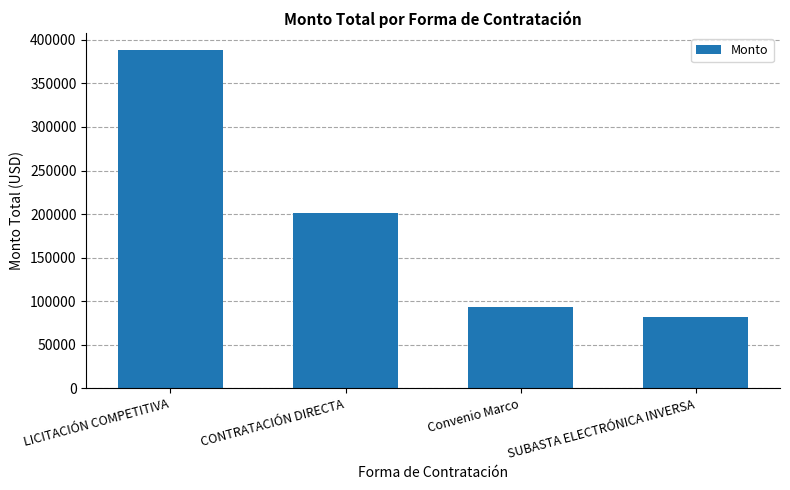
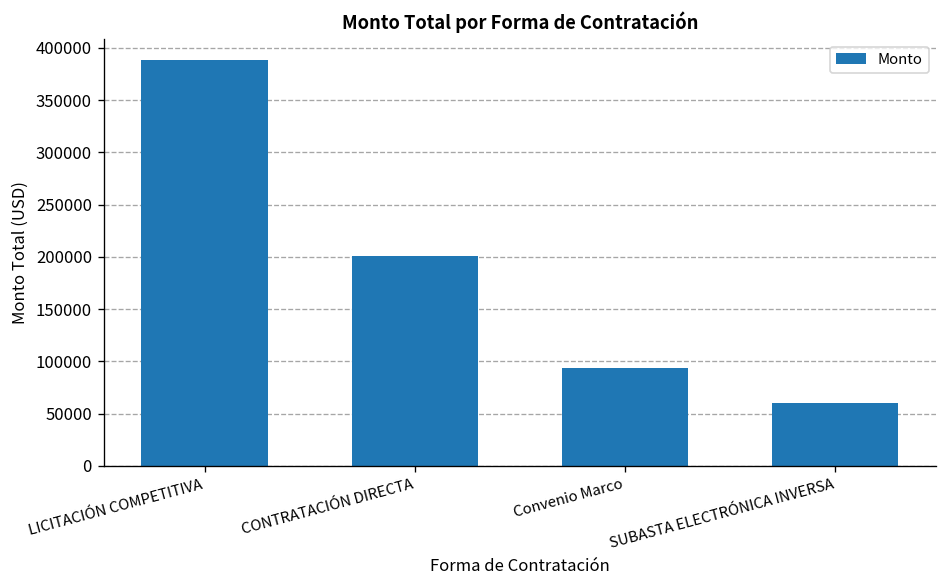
SUBASTA ELECTRÓNICA INVERSA: 80000 -> 60000
